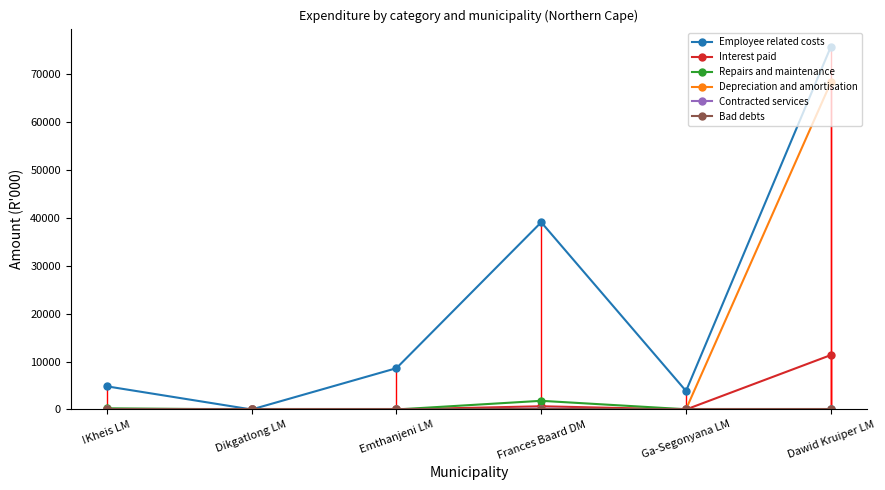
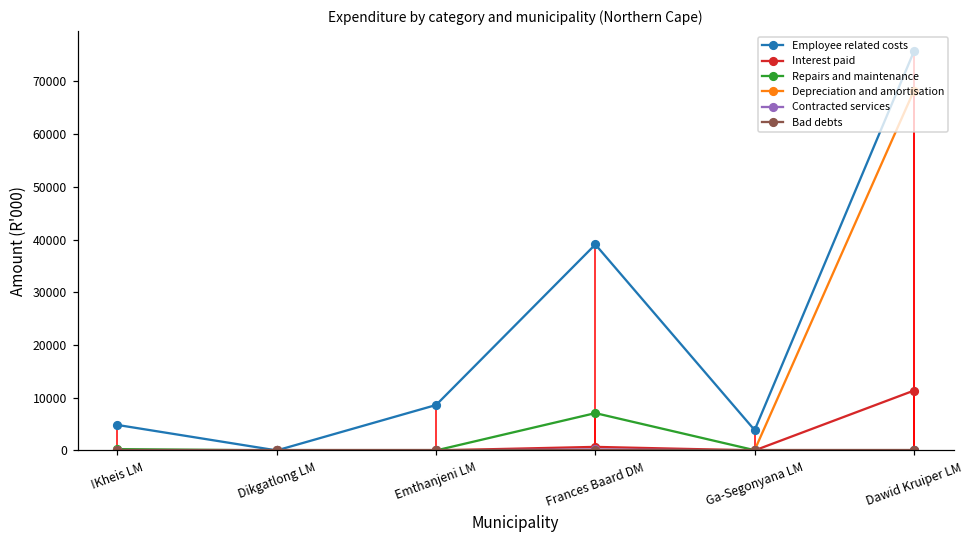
Repairs and maintenance, Frances Baard DM: 2000 -> 7000
